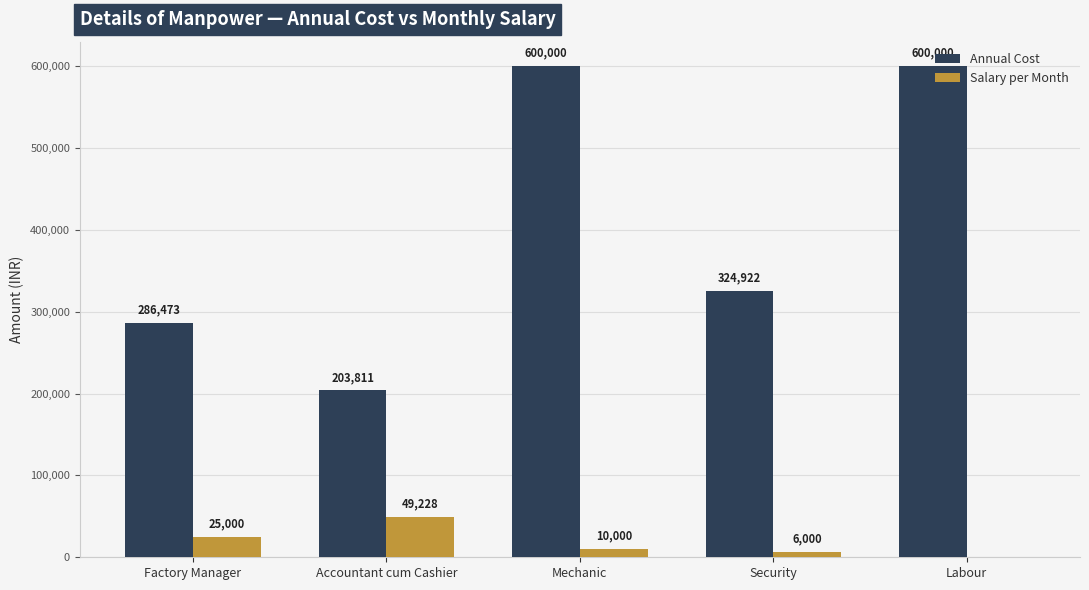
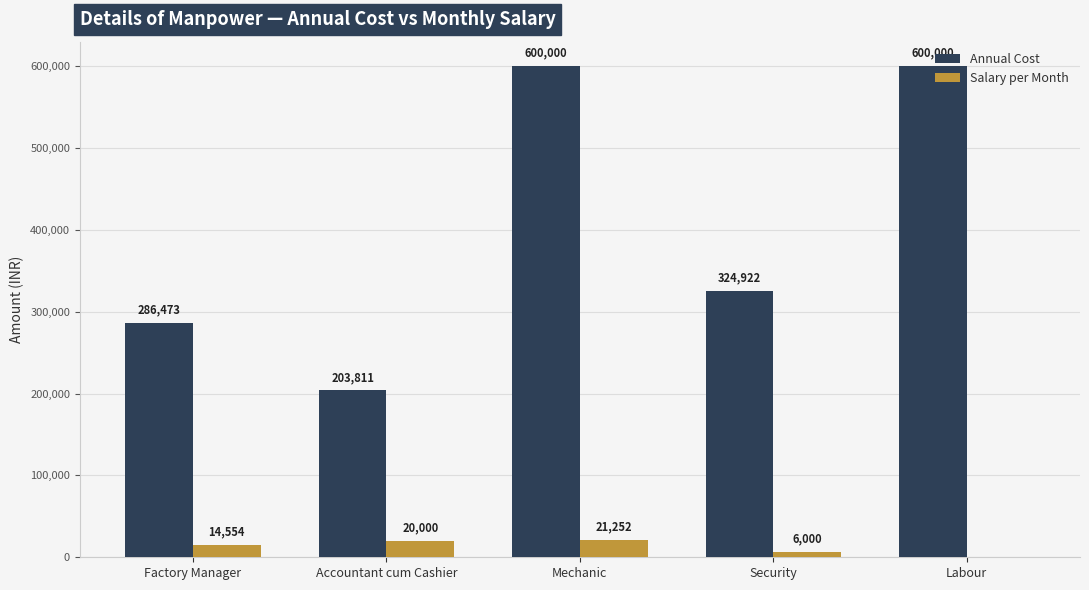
Salary per Month, Factory Manager: 25,000 -> 14,554
Salary per Month, Accountant cum Cashier: 49,228 -> 20,000
Salary per Month, Mechanic: 10,000 -> 21,252
